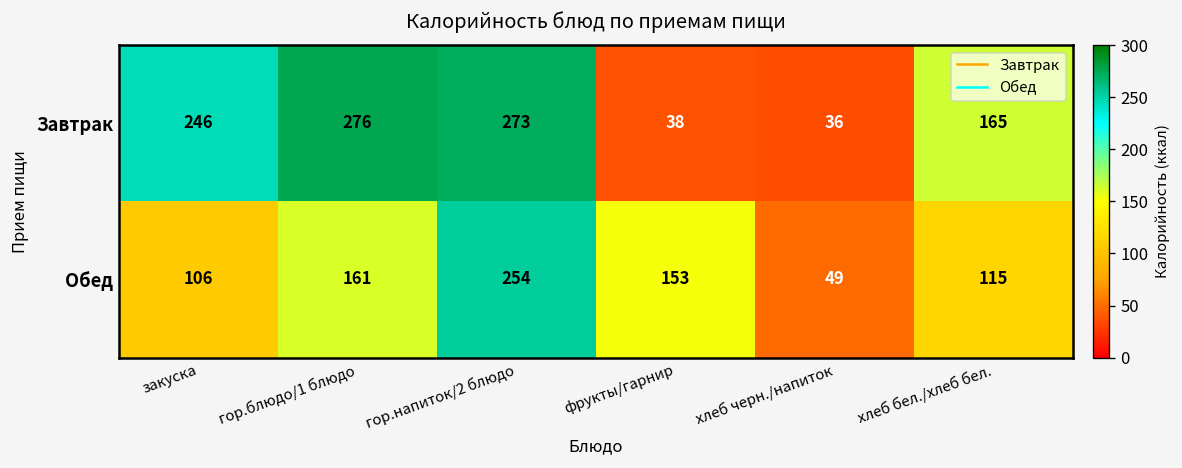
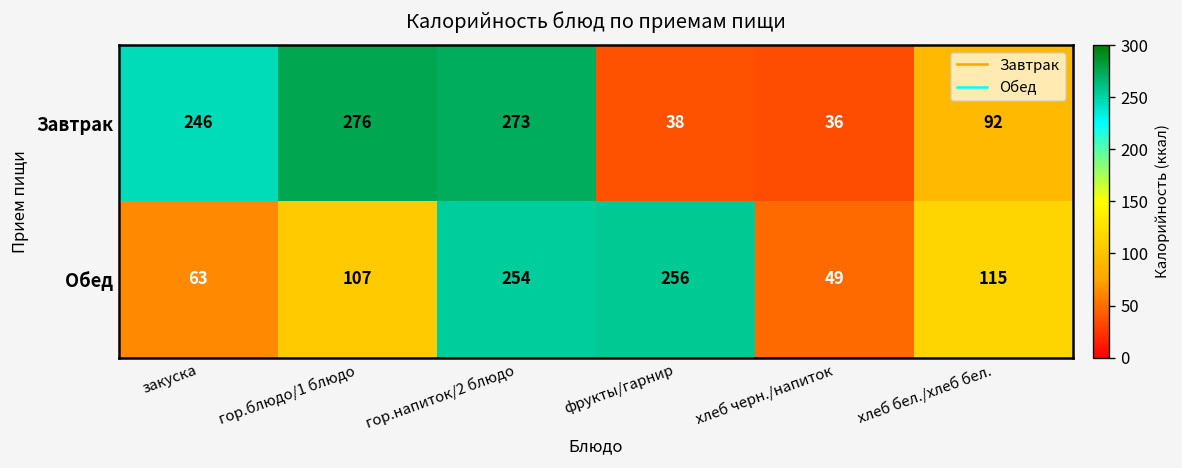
Завтрак, хлеб бел./хлеб бел.: 165 -> 92
Обед, закуска: 106 -> 63
Обед, гор.блюдо/1 блюдо: 161 -> 107
Обед, фрукты/гарнир: 153 -> 256
